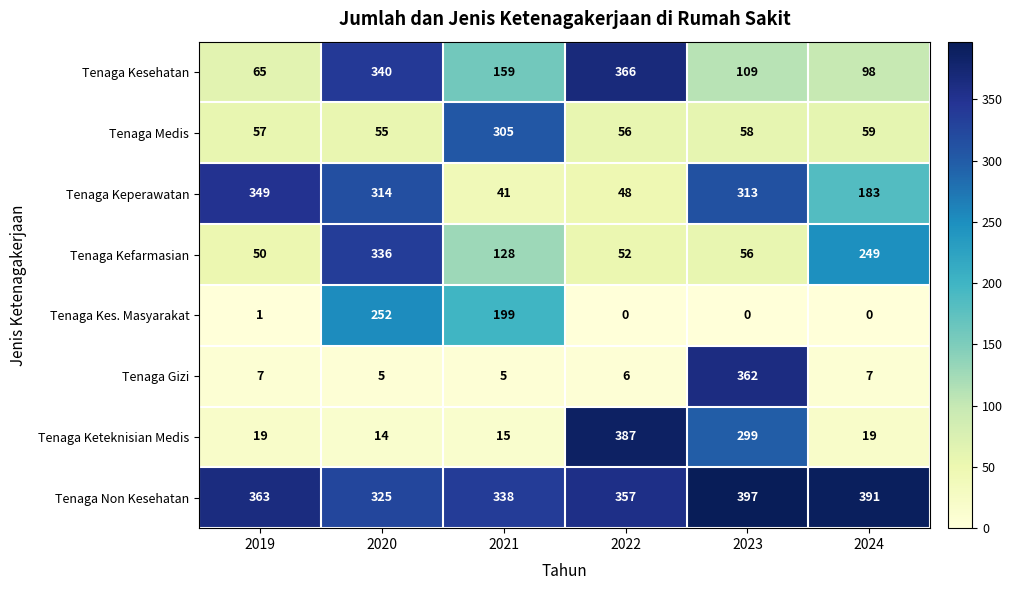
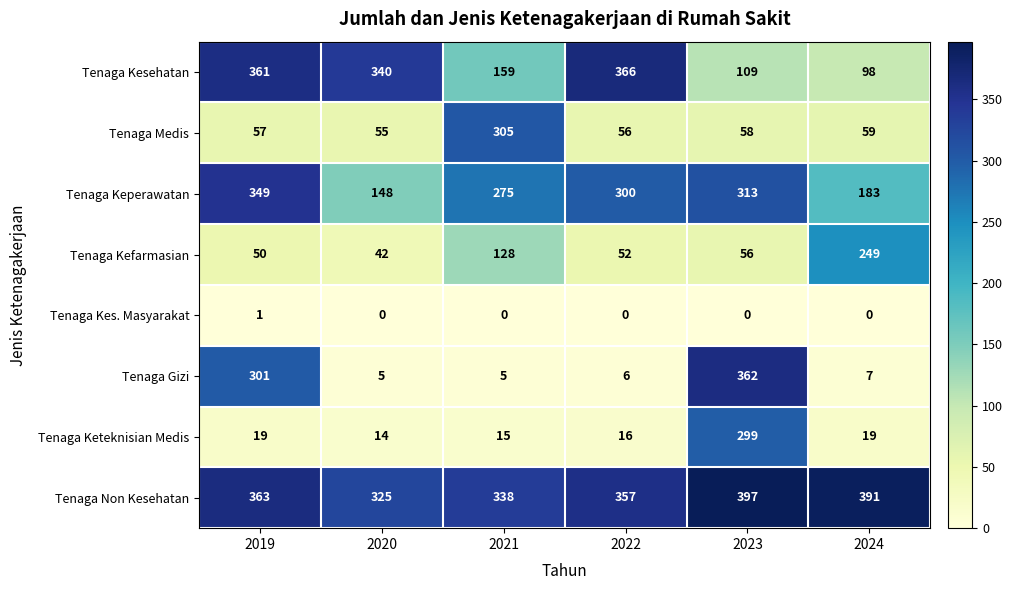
Tenaga Kesehatan, 2019: 65 -> 361
Tenaga Keperawatan, 2020: 314 -> 148
Tenaga Keperawatan, 2021: 41 -> 275
Tenaga Keperawatan, 2022: 48 -> 300
Tenaga Kefarmasian, 2020: 336 -> 42
Tenaga Kes. Masyarakat, 2020: 252 -> 0
Tenaga Kes. Masyarakat, 2021: 199 -> 0
Tenaga Gizi, 2019: 7 -> 301
Tenaga Keteknisian Medis, 2022: 387 -> 16
